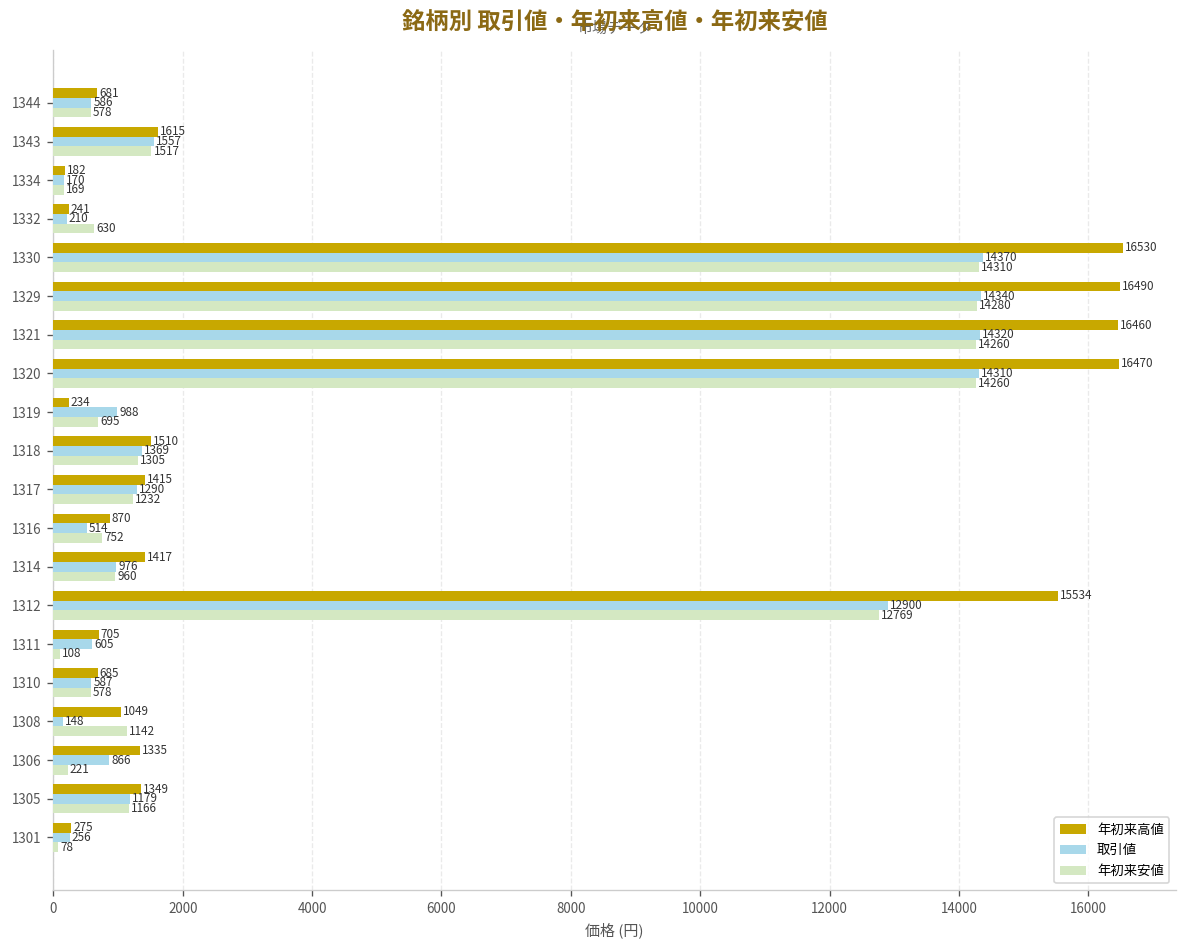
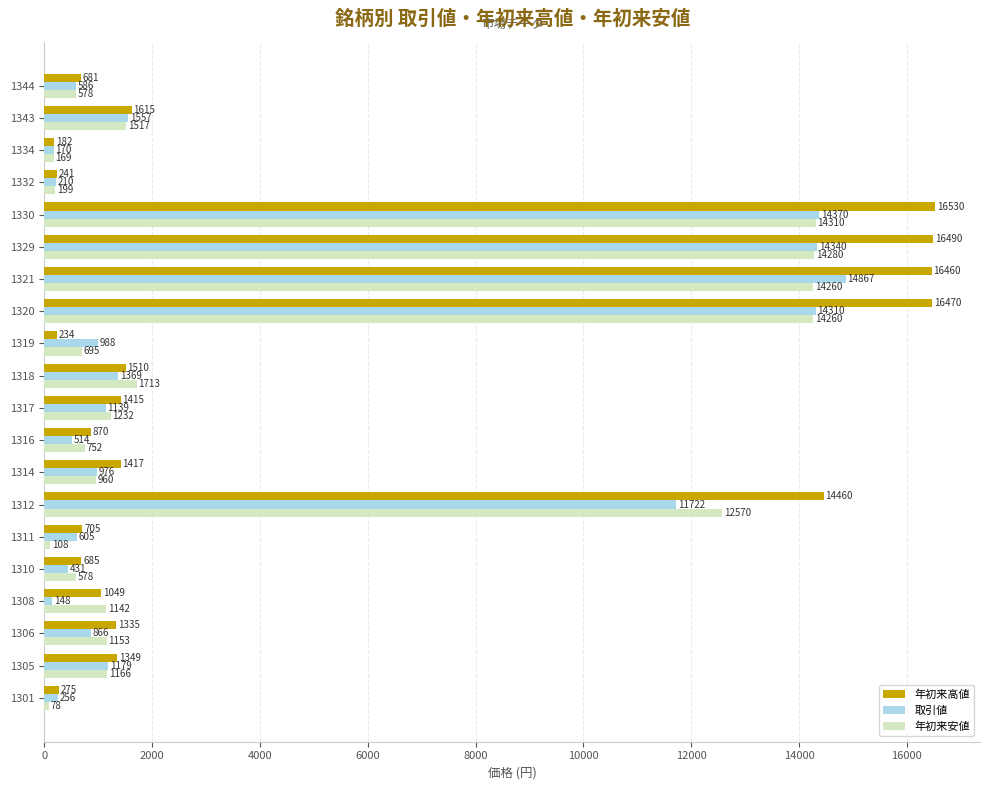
年初来安値, 1332: 630 -> 199
取引値, 1321: 14320 -> 14867
年初来安値, 1318: 1305 -> 1713
取引値, 1317: 1290 -> 1139
年初来高値, 1312: 15534 -> 14460
取引値, 1312: 12900 -> 11722
年初来安値, 1312: 12769 -> 12570
取引値, 1310: 587 -> 431
年初来安値, 1306: 221 -> 1153
